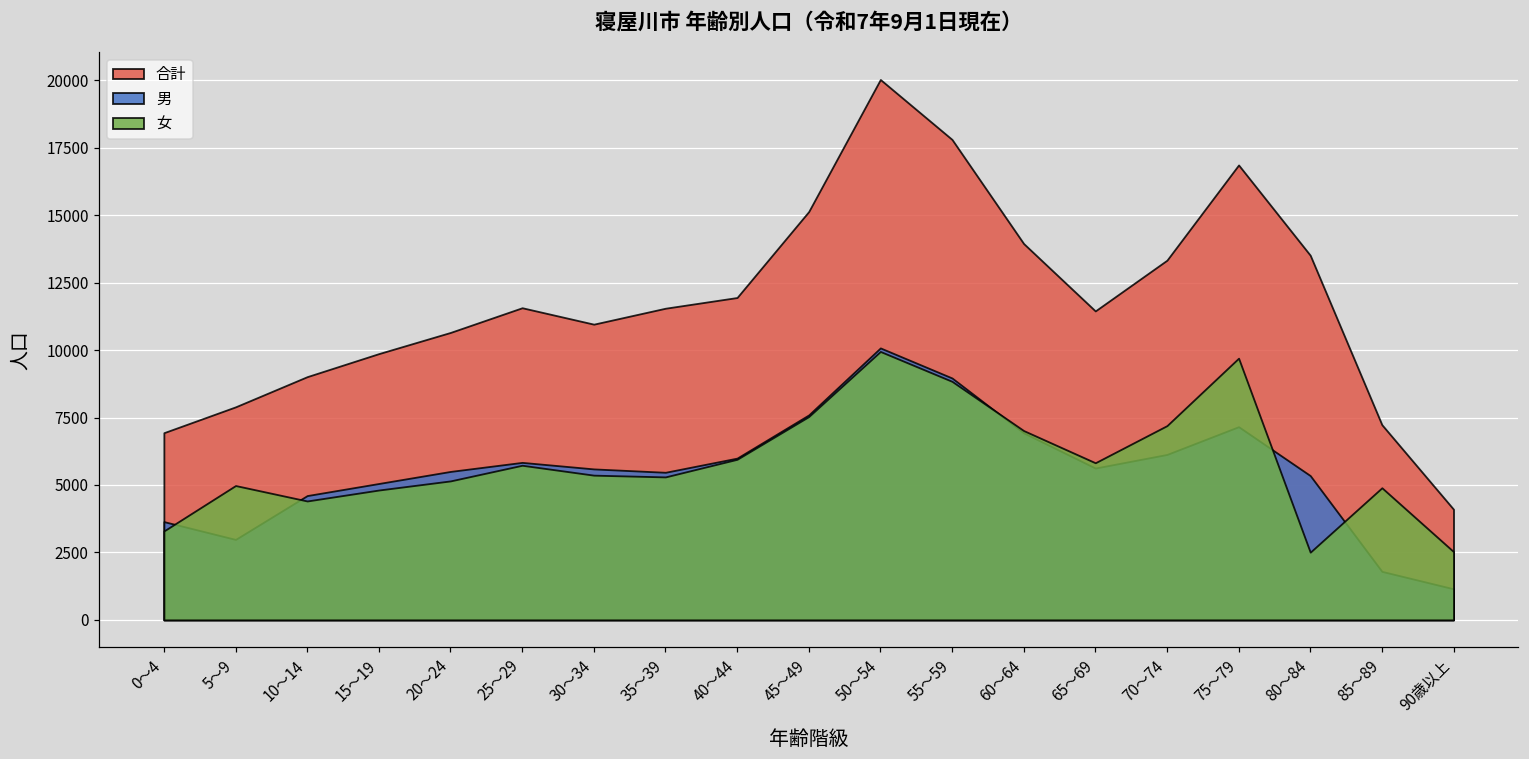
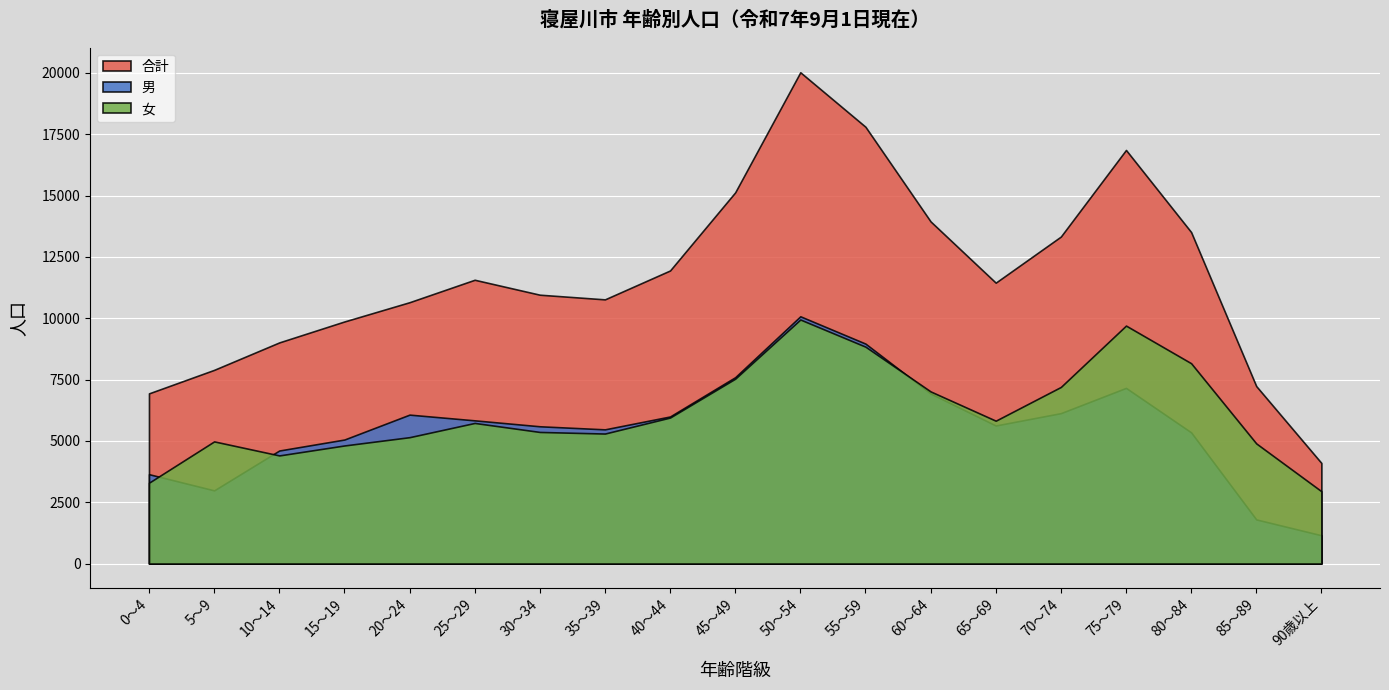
男, 20～24: 5500 -> 6100
合計, 35～39: 11600 -> 10800
女, 80～84: 2500 -> 8200
女, 90歳以上: 2500 -> 2900
